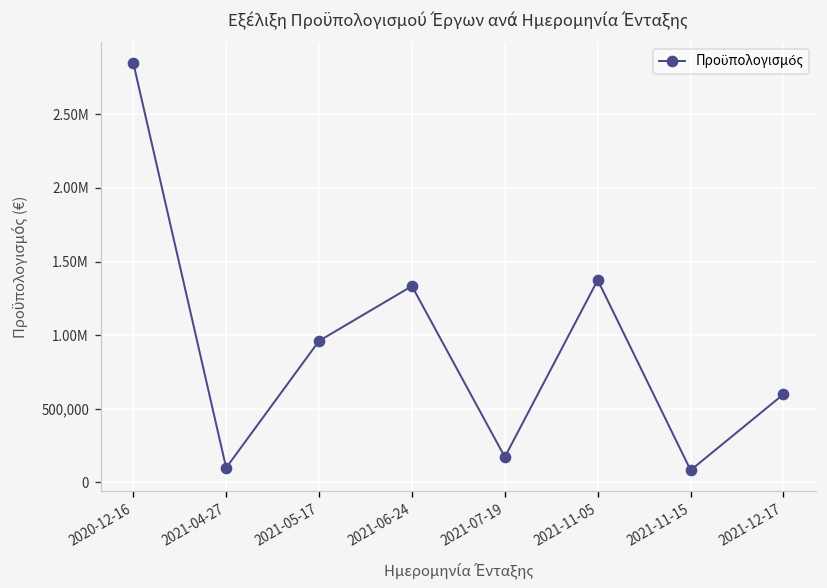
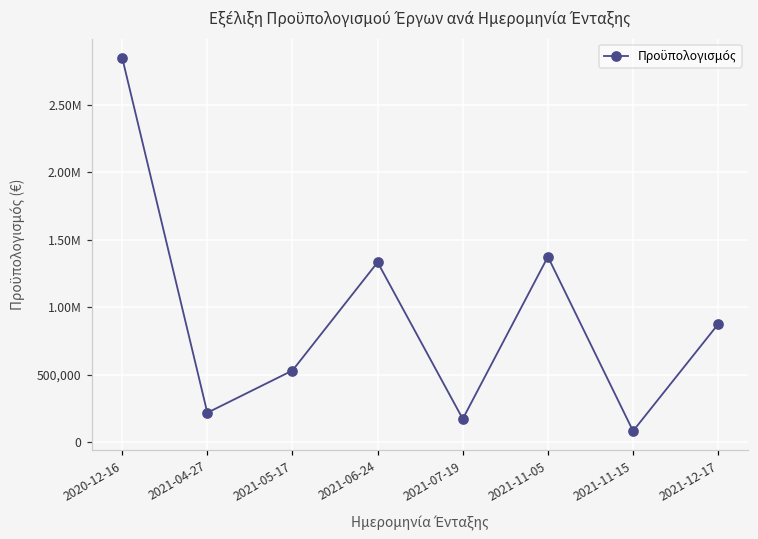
2021-04-27: 100,000 -> 220,000
2021-05-17: 960,000 -> 530,000
2021-12-17: 600,000 -> 880,000
